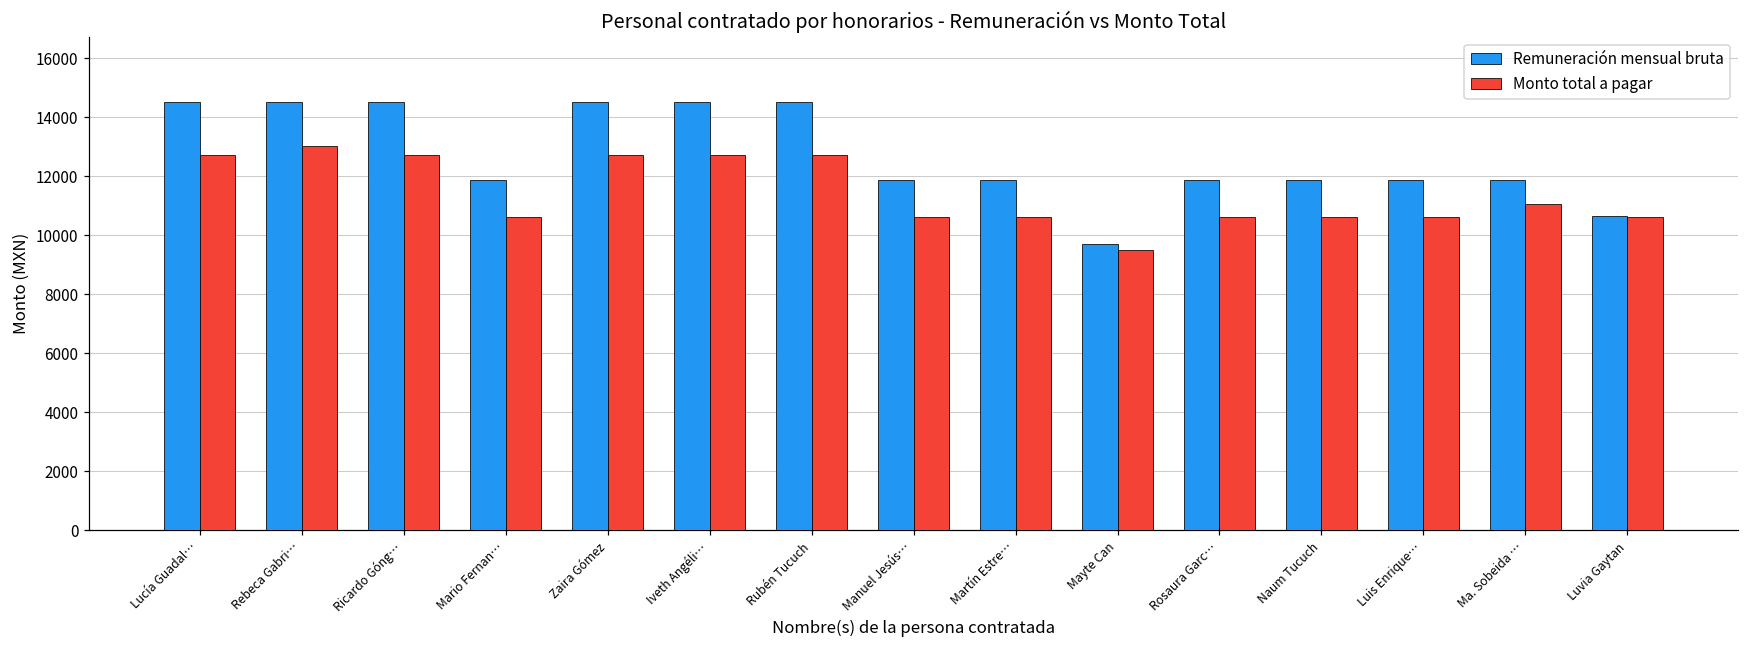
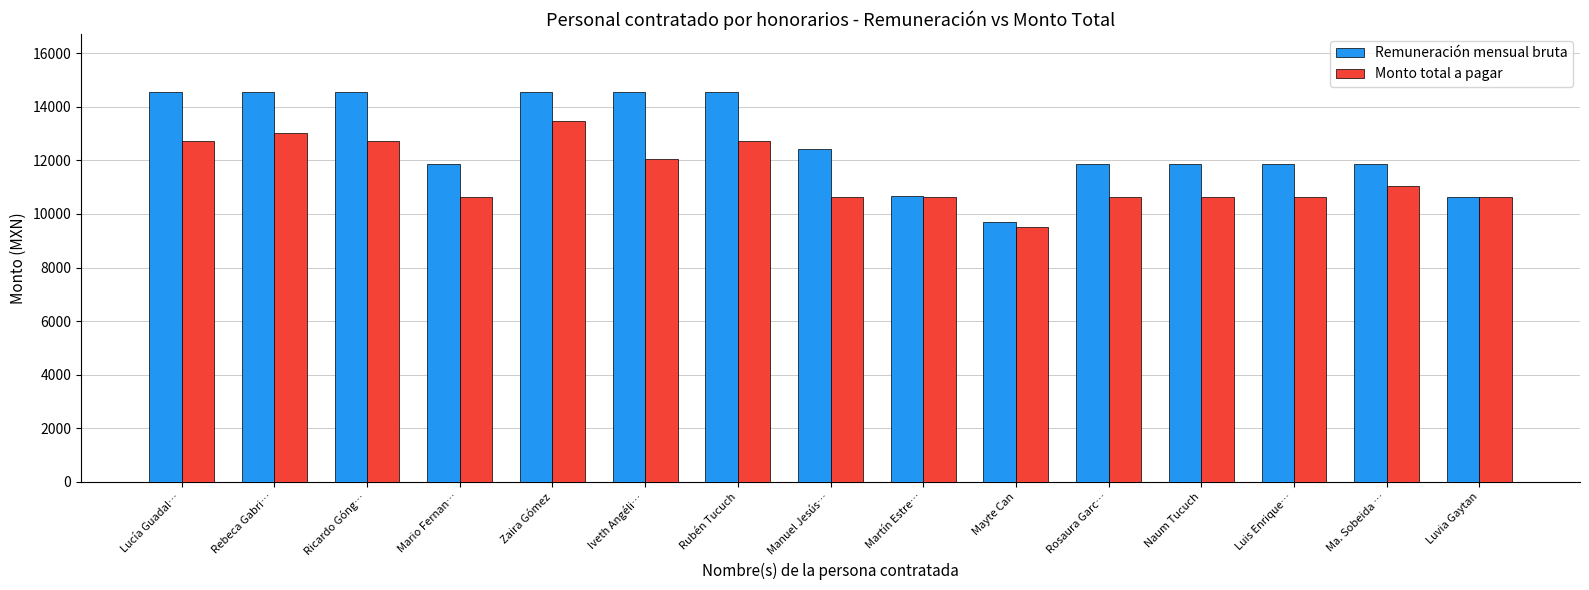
Monto total a pagar, Zaira Gómez: 12700 -> 13500
Monto total a pagar, Iveth Angéli…: 12700 -> 12100
Remuneración mensual bruta, Manuel Jesús…: 11900 -> 12400
Remuneración mensual bruta, Martín Estre…: 11900 -> 10700
